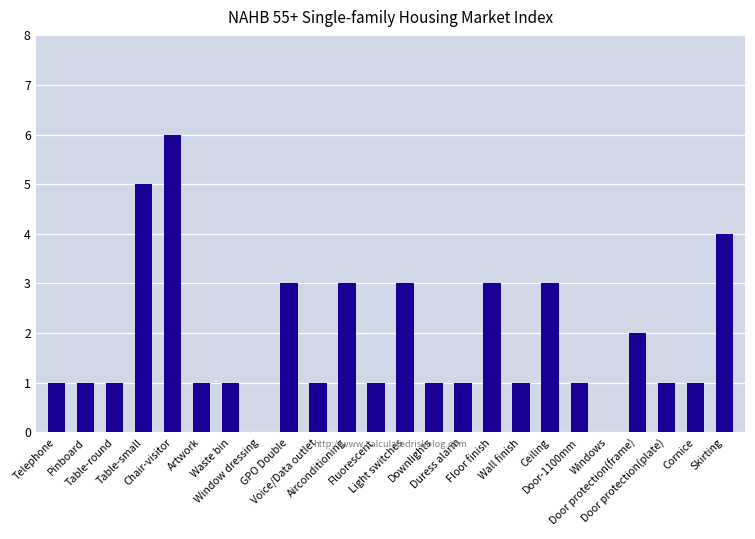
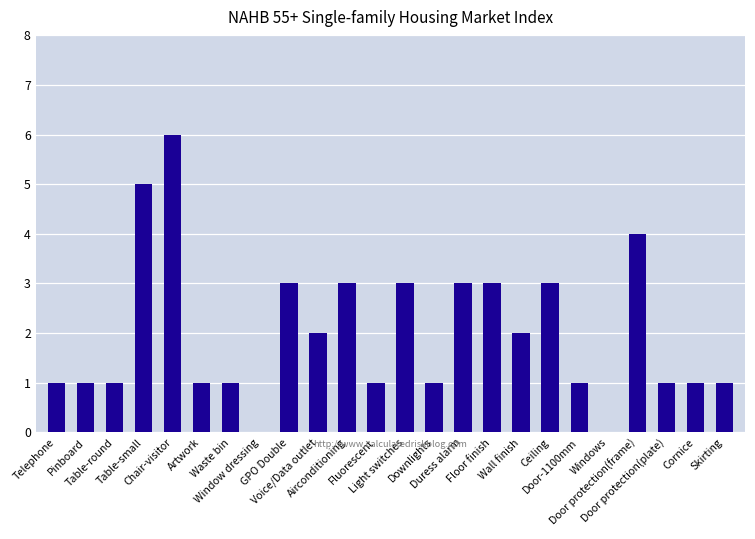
Voice/Data outlet: 1 -> 2
Duress alarm: 1 -> 3
Wall finish: 1 -> 2
Door protection(frame): 2 -> 4
Skirting: 4 -> 1
